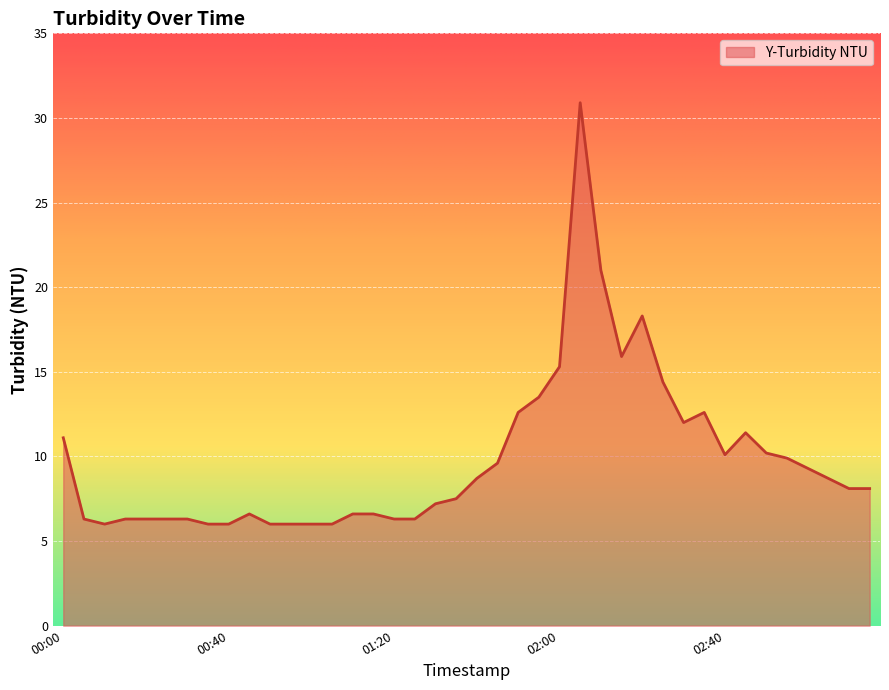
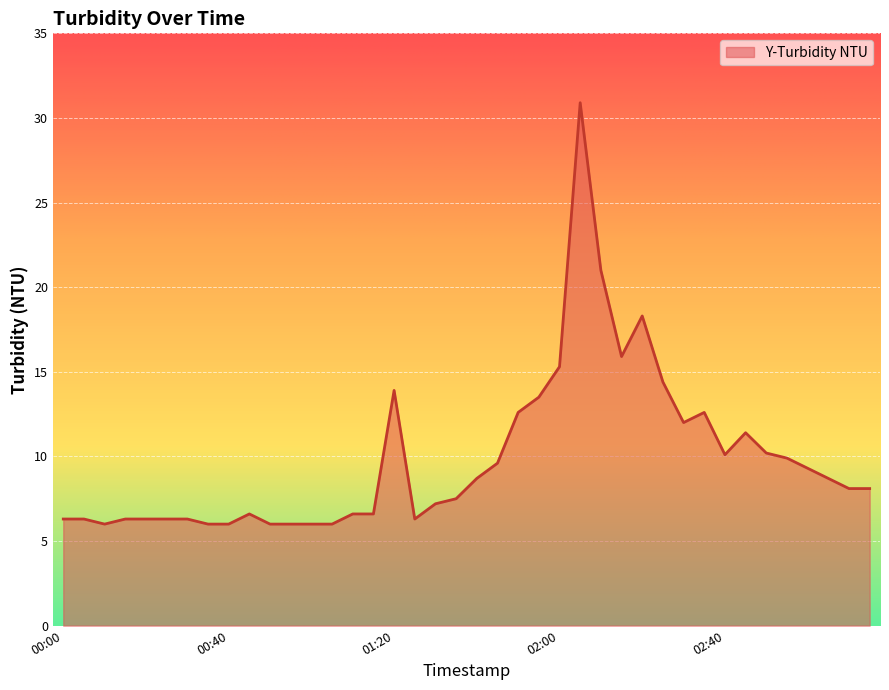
00:00: 11.1 -> 6.3
01:20: 6.3 -> 13.9
